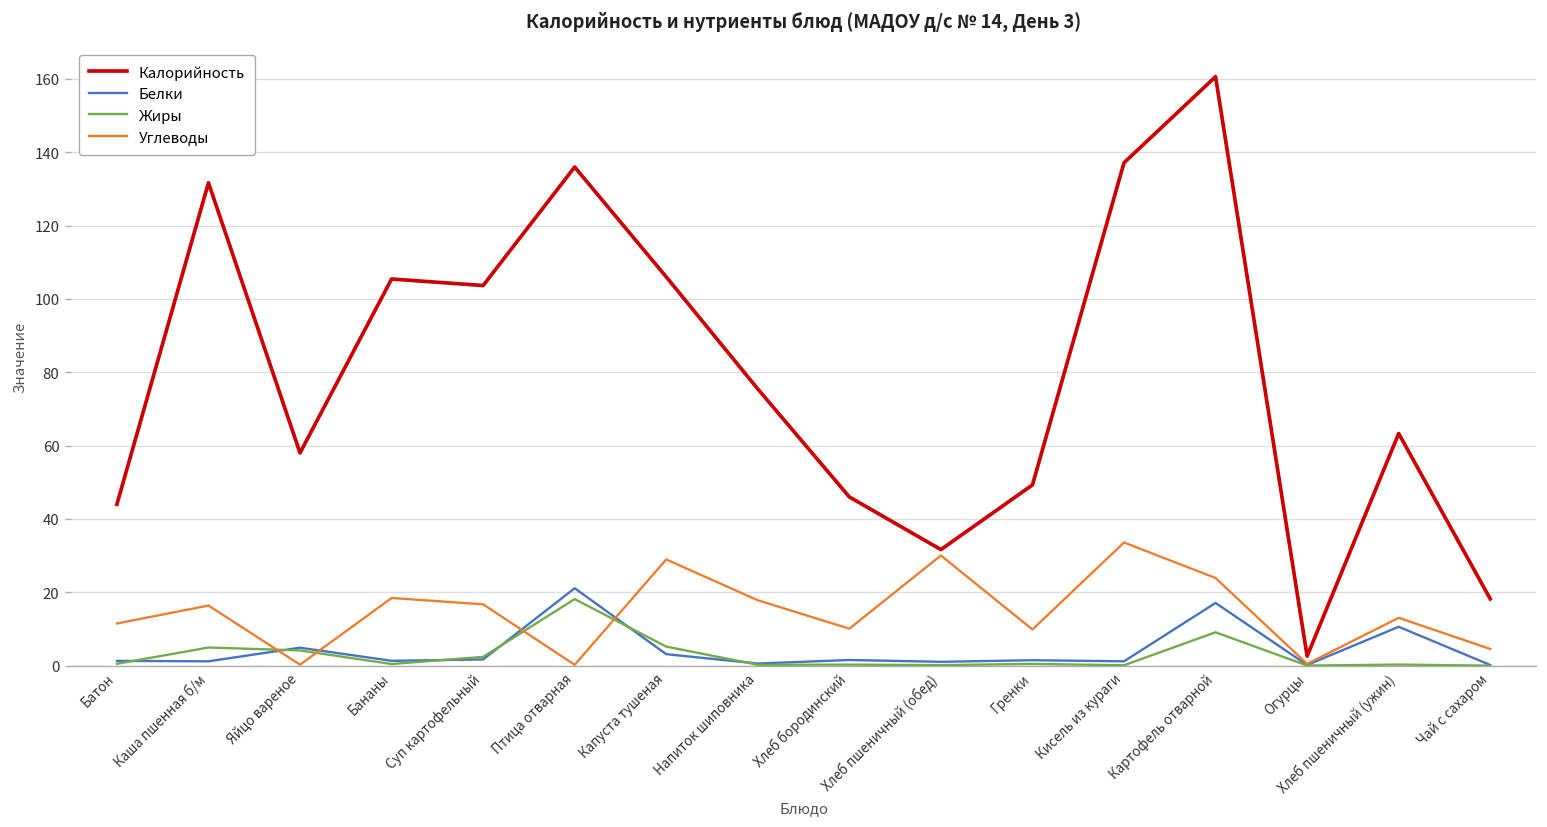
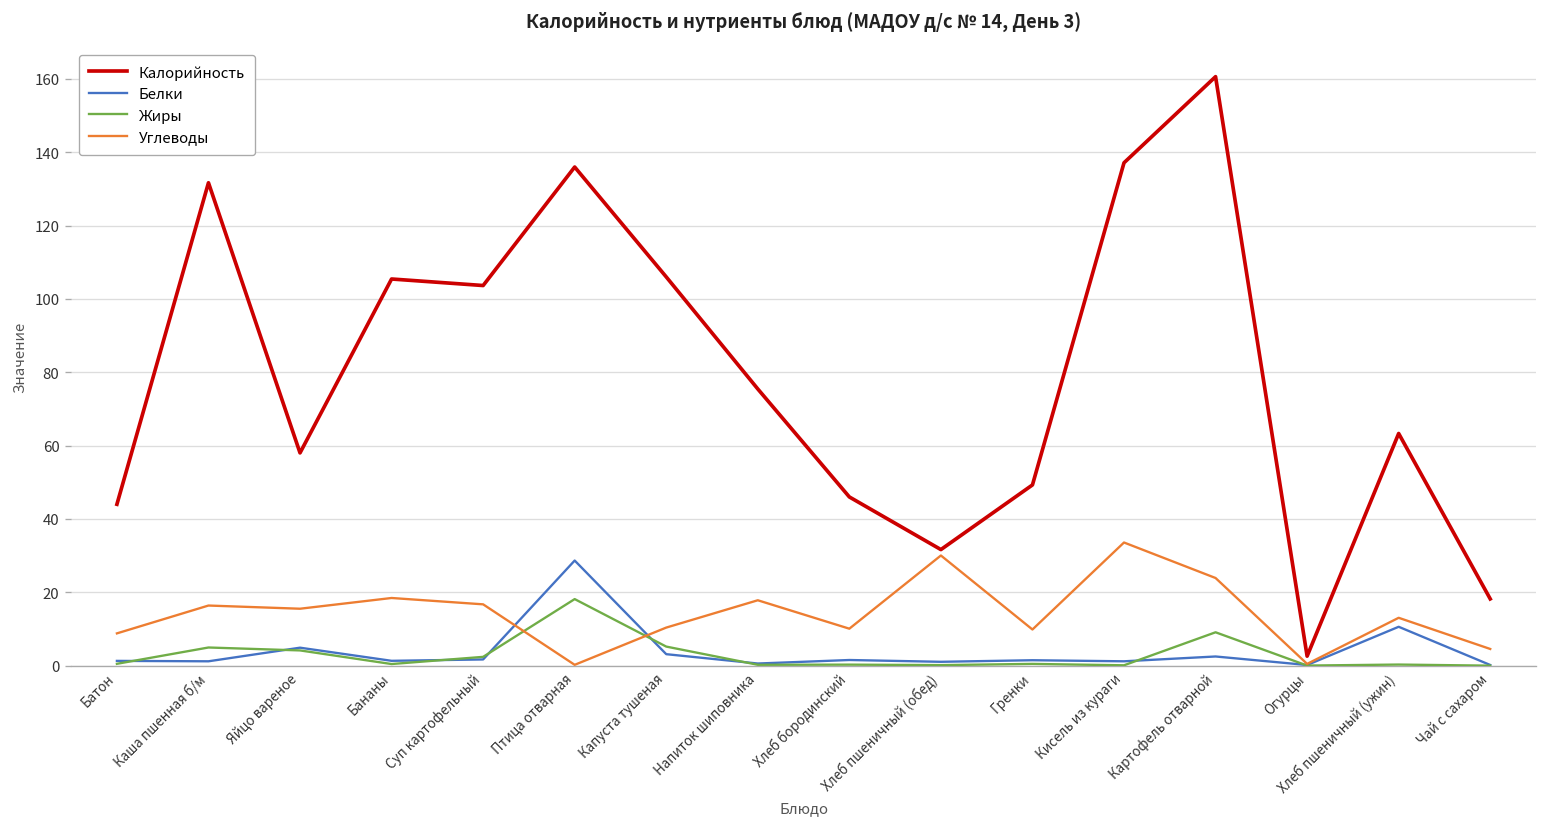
Углеводы, Батон: 12 -> 9
Углеводы, Яйцо вареное: 0 -> 16
Белки, Птица отварная: 21 -> 29
Углеводы, Капуста тушеная: 29 -> 10
Белки, Картофель отварной: 17 -> 3
